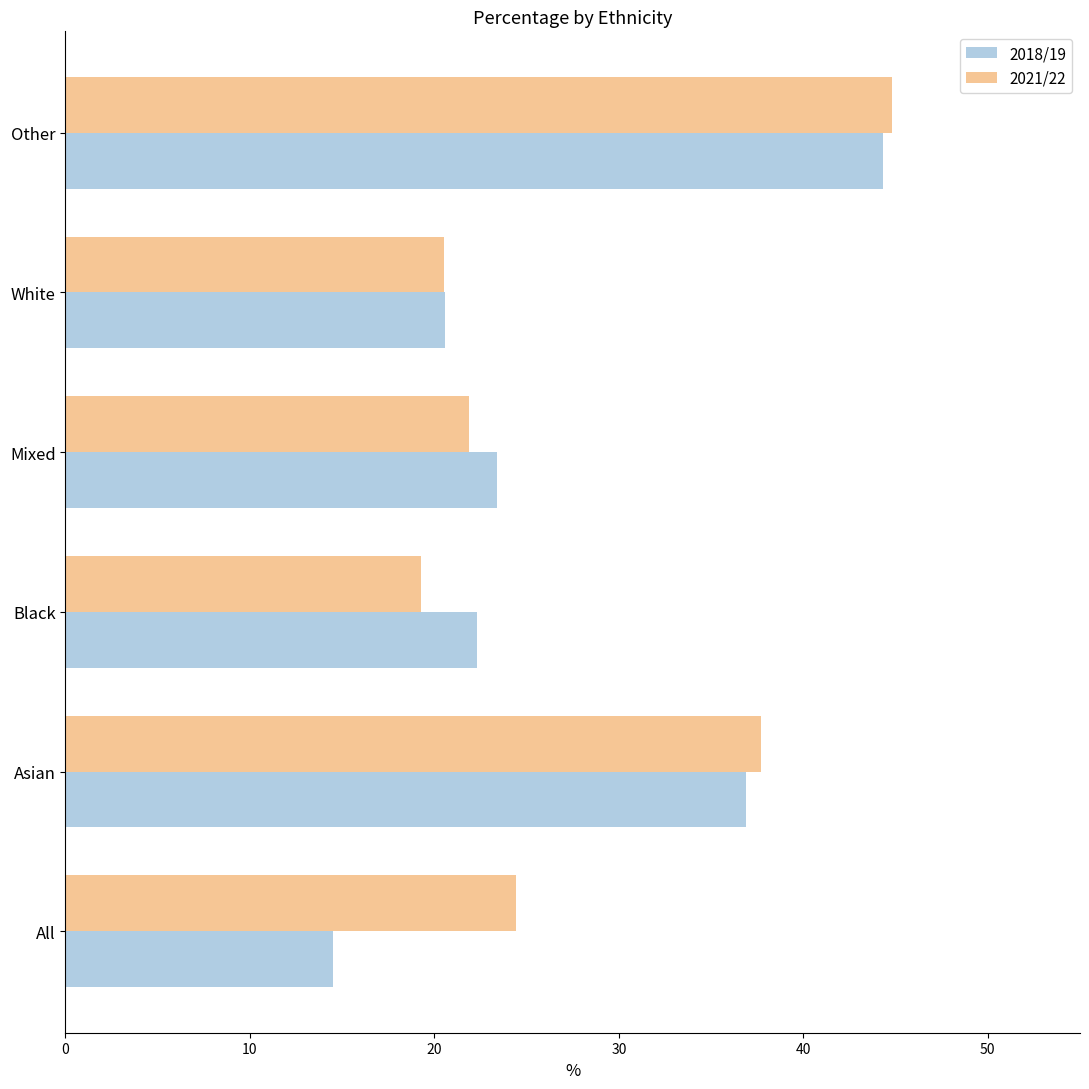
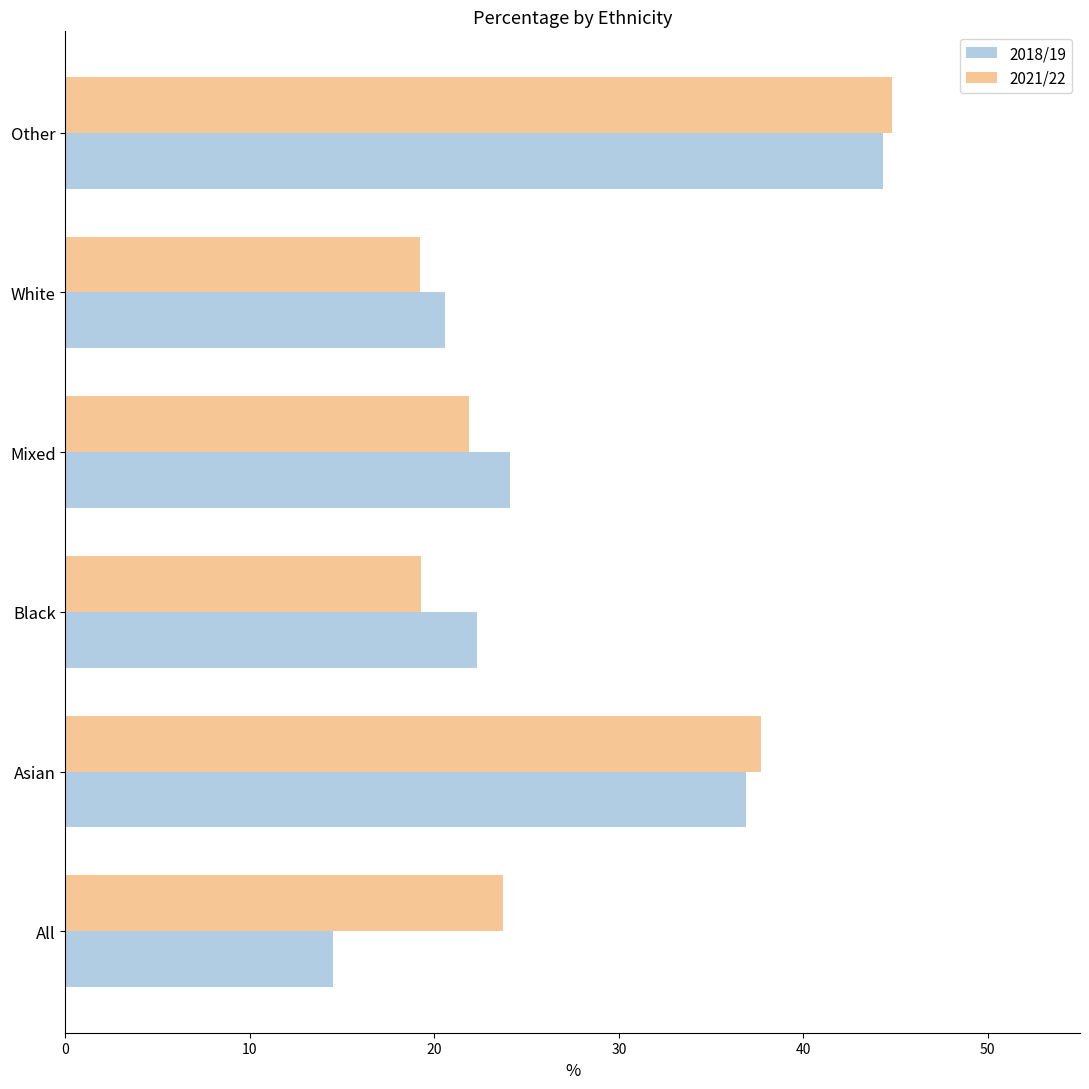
2021/22, White: 20.5 -> 19.2
2018/19, Mixed: 23.4 -> 24.1
2021/22, All: 24.4 -> 23.7
